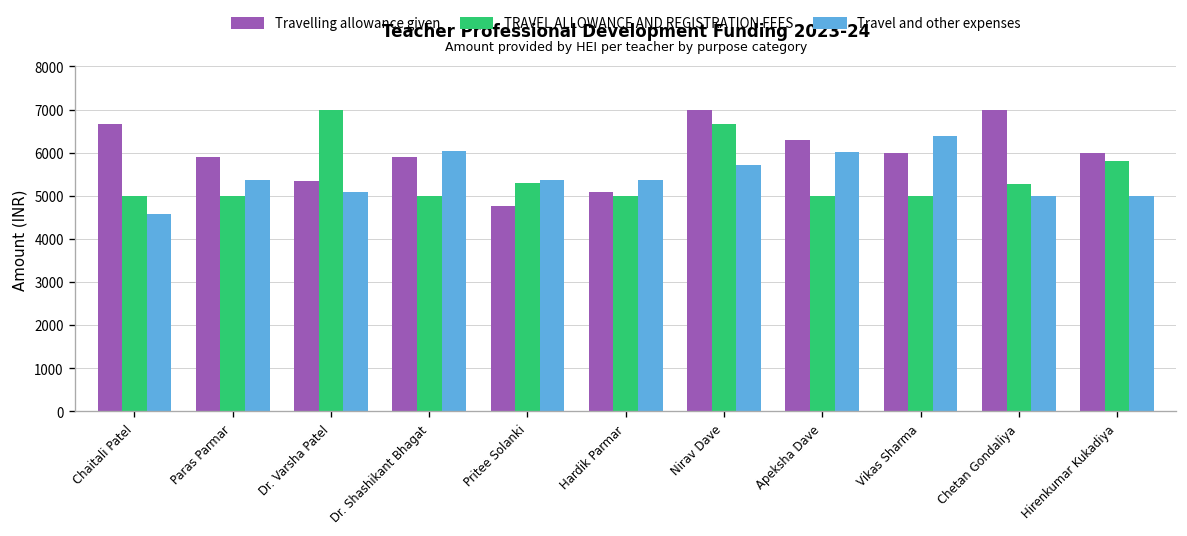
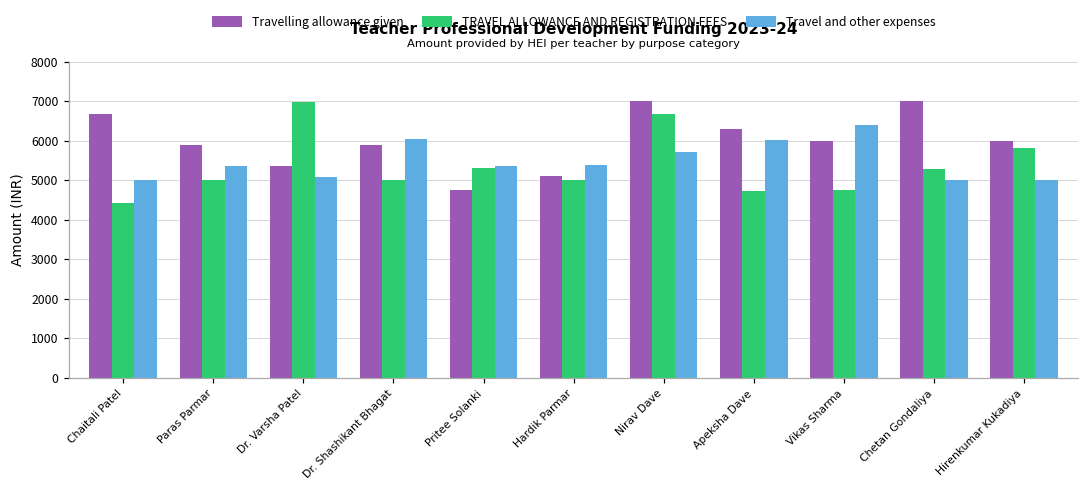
TRAVEL ALLOWANCE AND REGISTRATION FEES, Chaitali Patel: 5000 -> 4400
Travel and other expenses, Chaitali Patel: 4600 -> 5000
TRAVEL ALLOWANCE AND REGISTRATION FEES, Apeksha Dave: 5000 -> 4700
TRAVEL ALLOWANCE AND REGISTRATION FEES, Vikas Sharma: 5000 -> 4800
